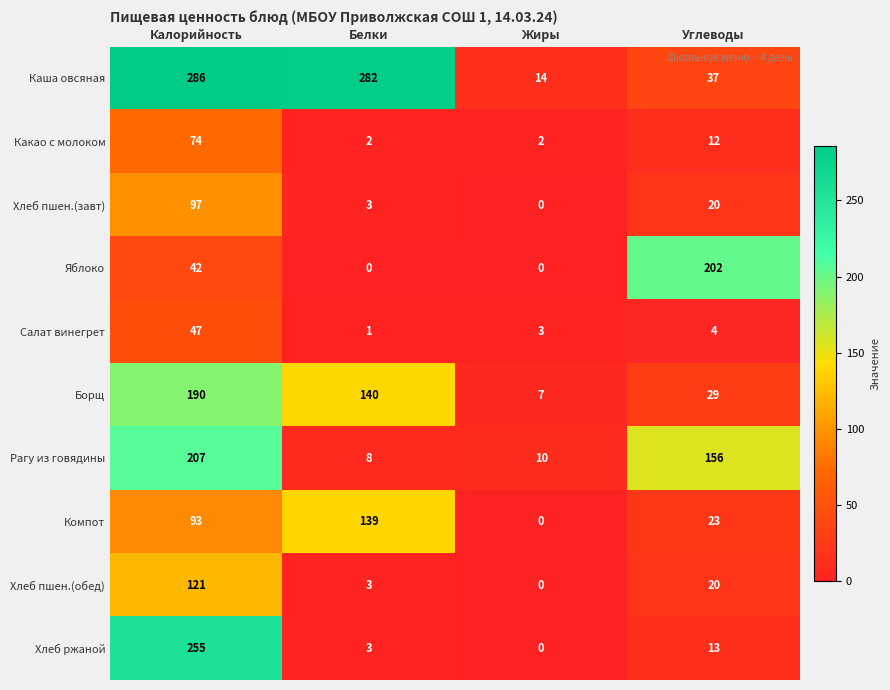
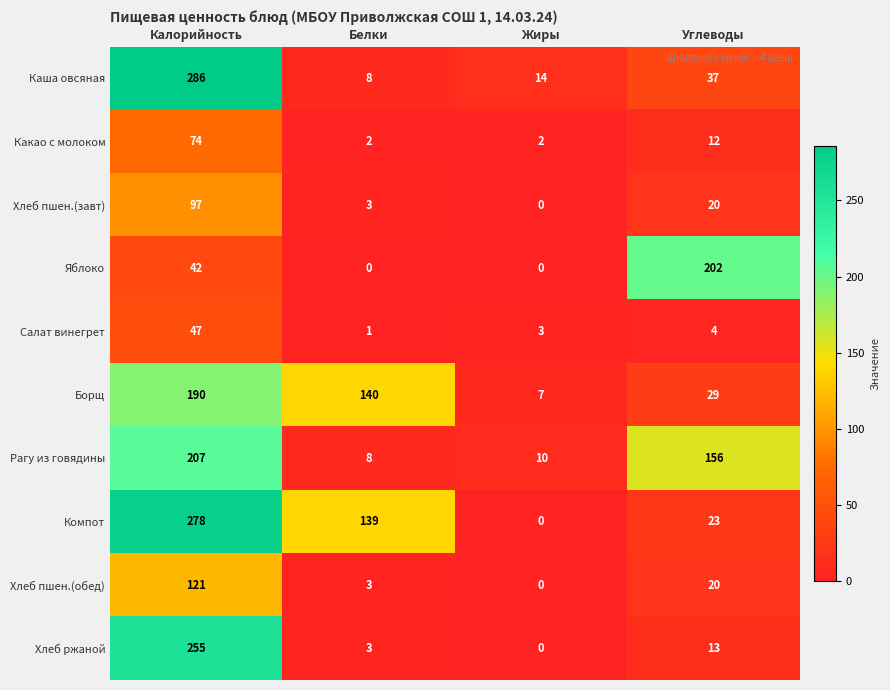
Каша овсяная, Белки: 282 -> 8
Компот, Калорийность: 93 -> 278
